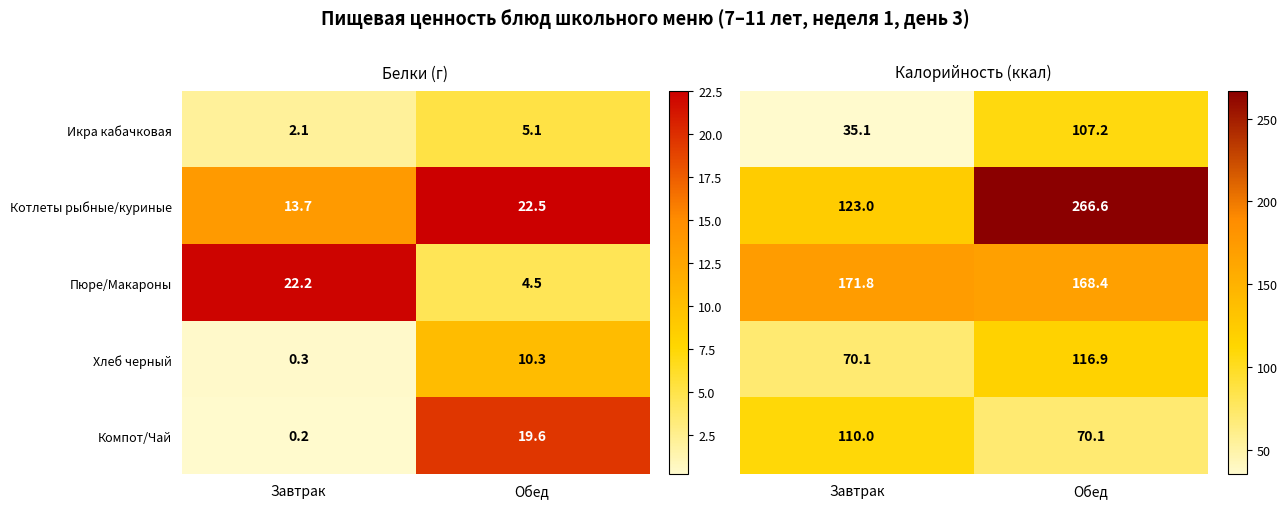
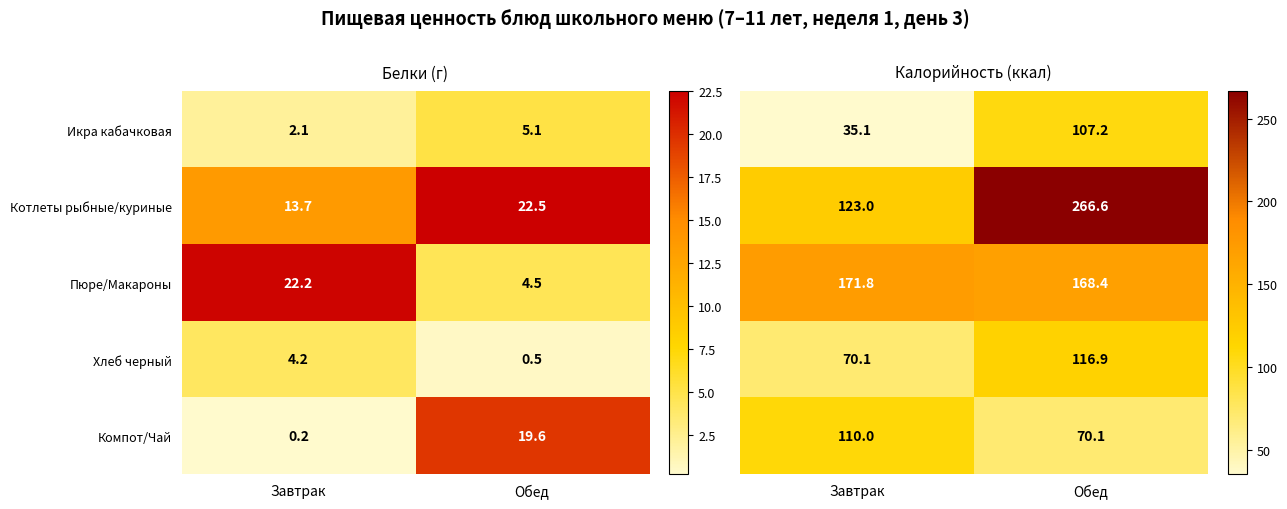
Белки (г), Хлеб черный, Завтрак: 0.3 -> 4.2
Белки (г), Хлеб черный, Обед: 10.3 -> 0.5
